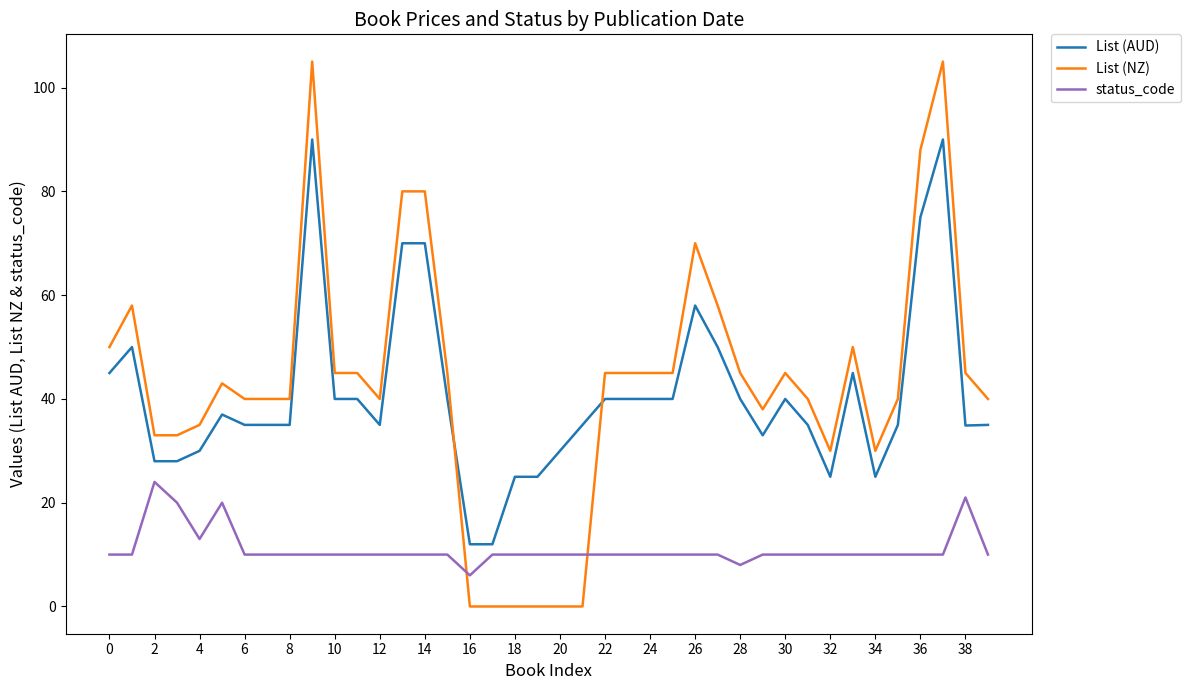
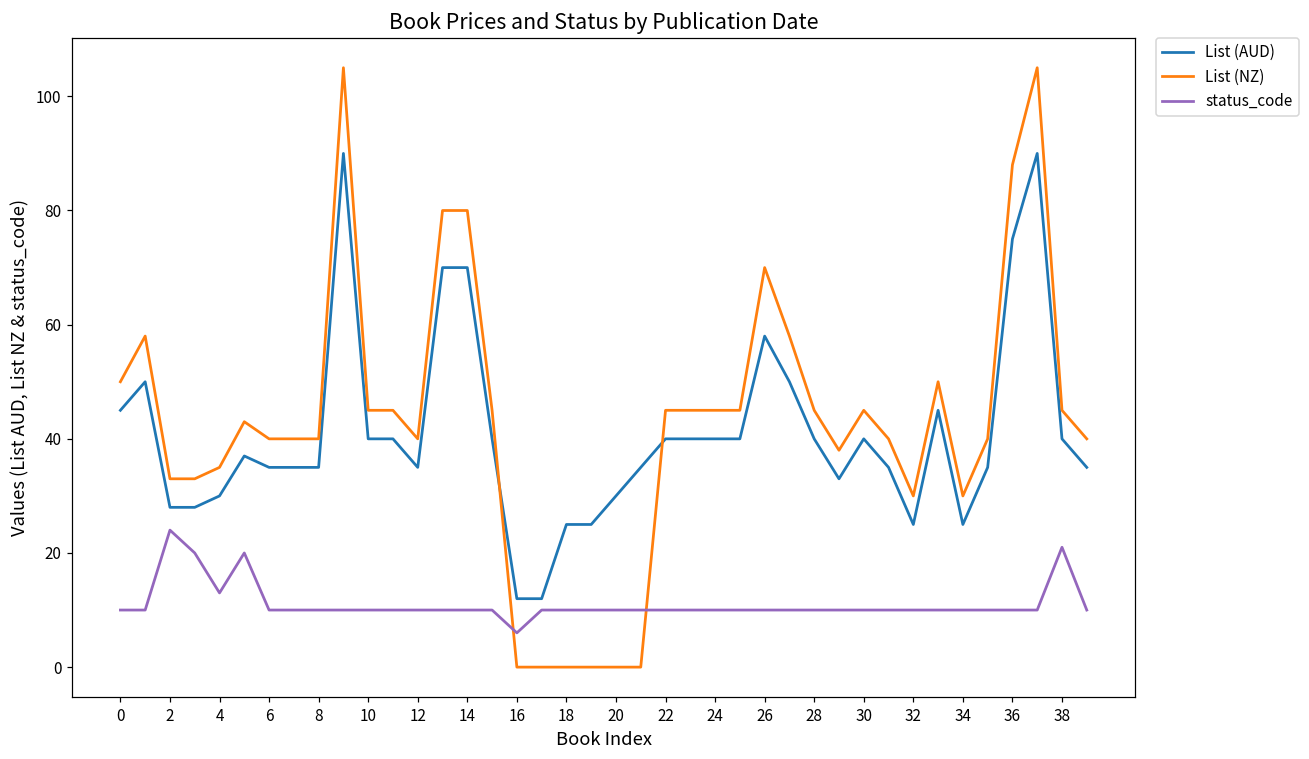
status_code, 28: 8 -> 10
List (AUD), 38: 35 -> 40
